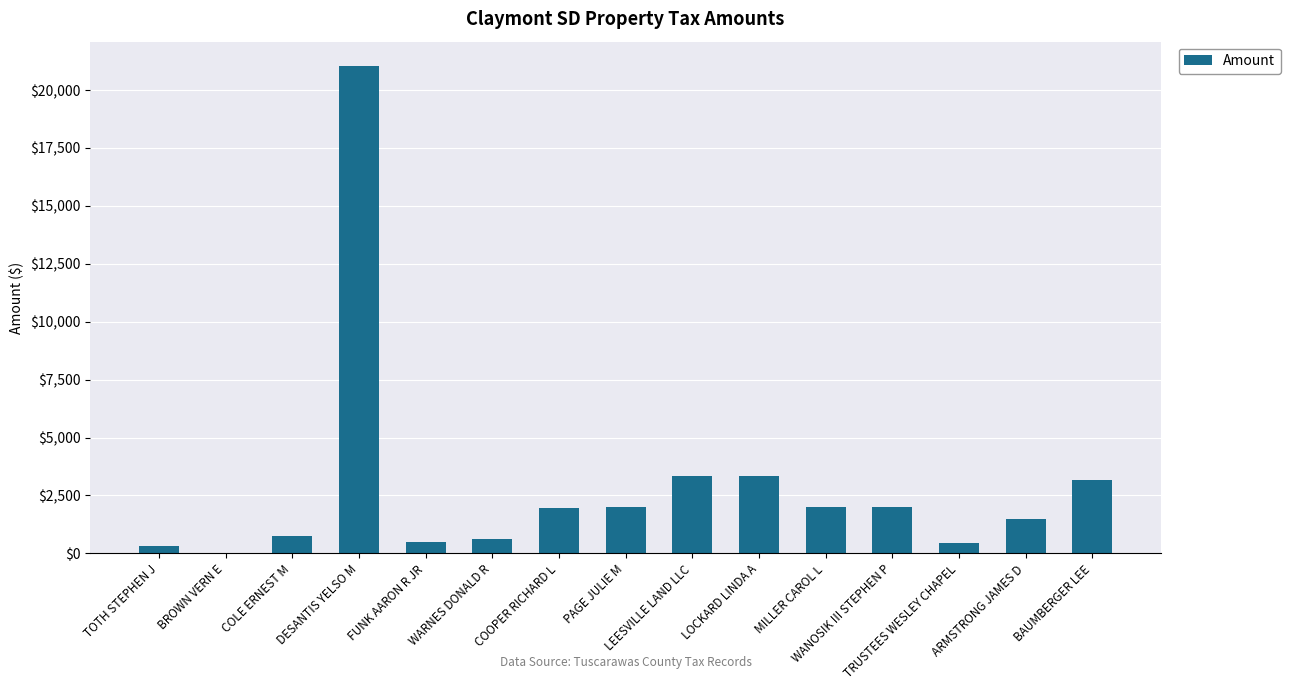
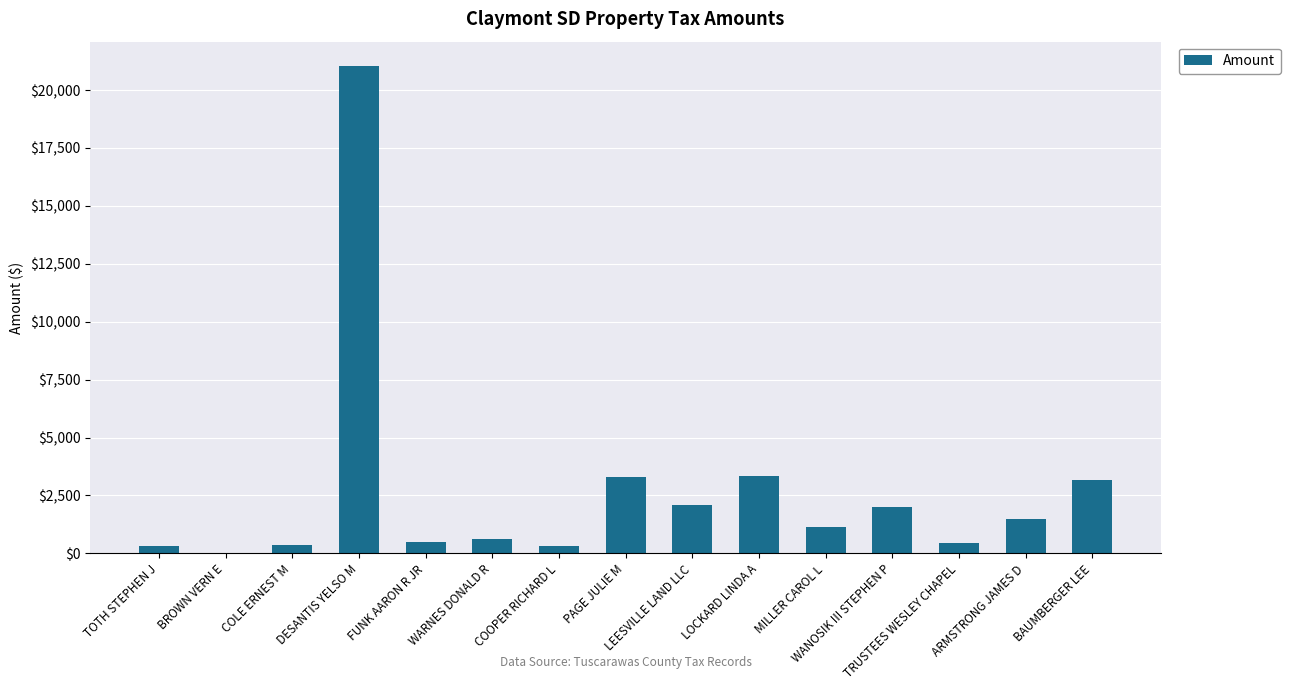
COLE ERNEST M: $800 -> $400
COOPER RICHARD L: $2,000 -> $300
PAGE JULIE M: $2,000 -> $3,300
LEESVILLE LAND LLC: $3,300 -> $2,100
MILLER CAROL L: $2,000 -> $1,100
